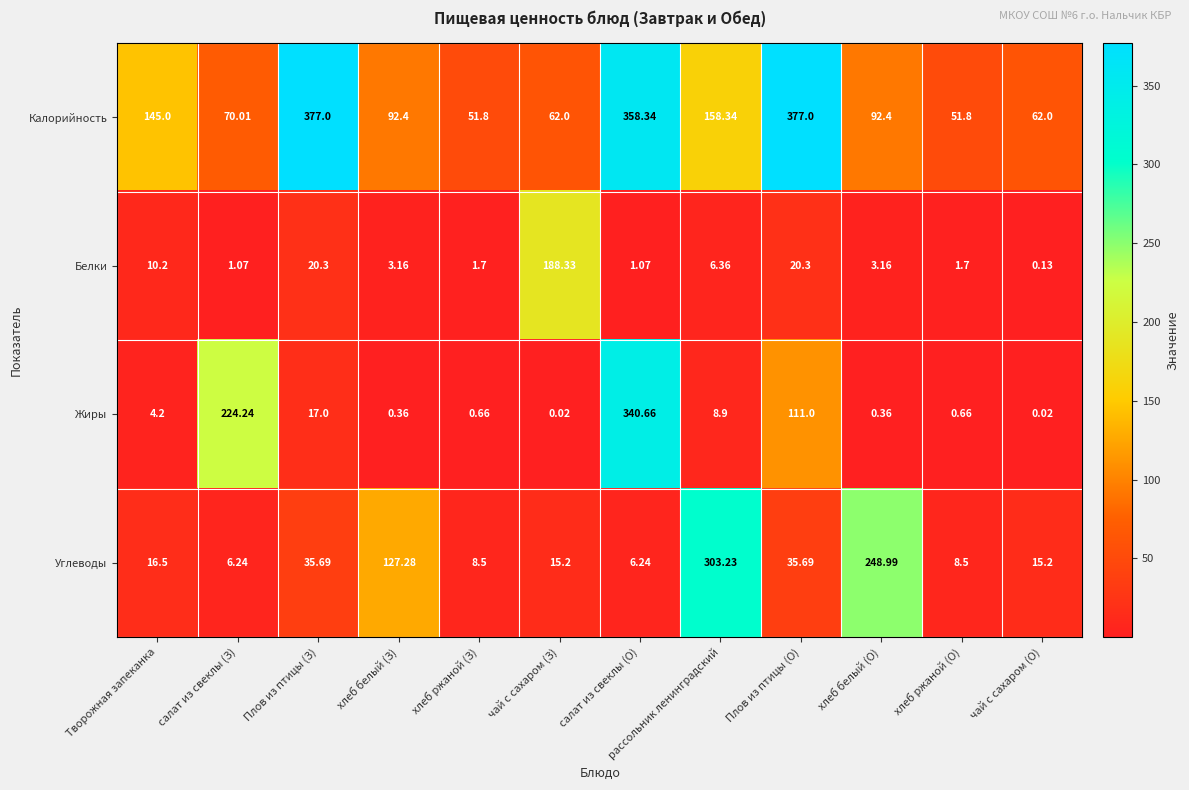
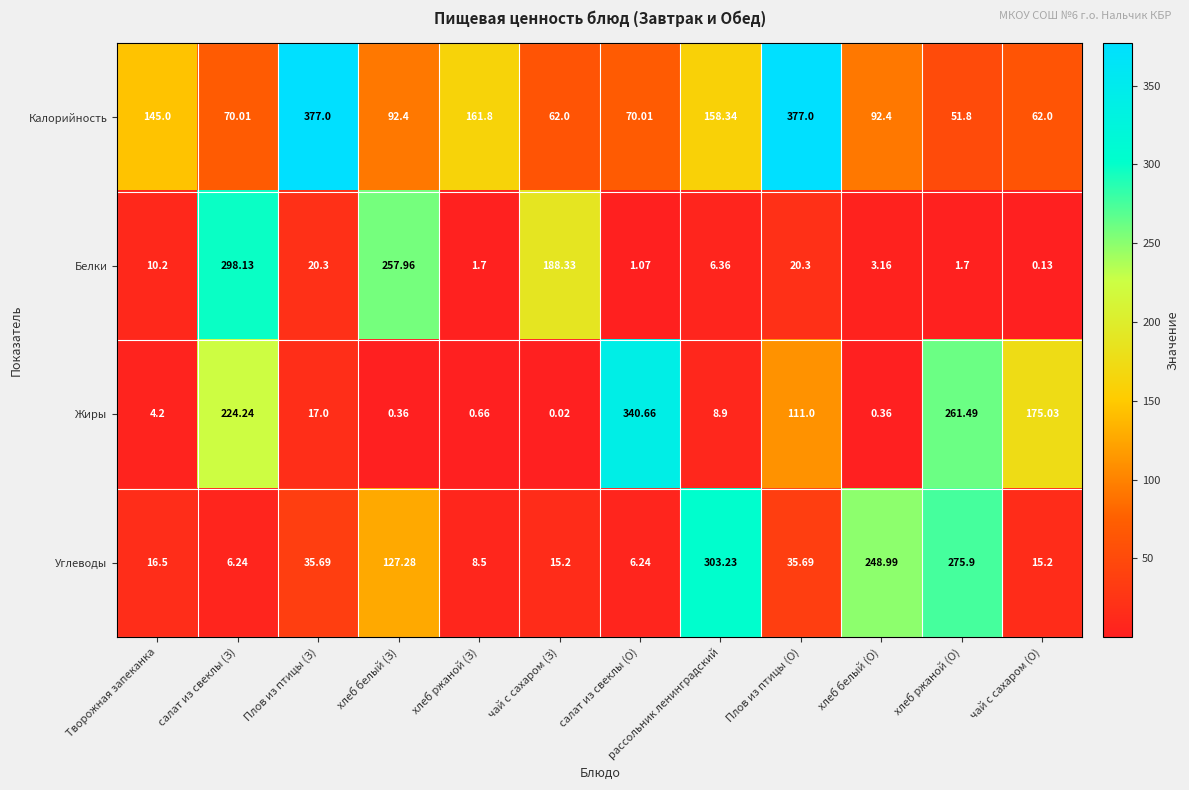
Калорийность, хлеб ржаной (З): 51.8 -> 161.8
Калорийность, салат из свеклы (О): 358.34 -> 70.01
Белки, салат из свеклы (З): 1.07 -> 298.13
Белки, хлеб белый (З): 3.16 -> 257.96
Жиры, хлеб ржаной (О): 0.66 -> 261.49
Жиры, чай с сахаром (О): 0.02 -> 175.03
Углеводы, хлеб ржаной (О): 8.5 -> 275.9
